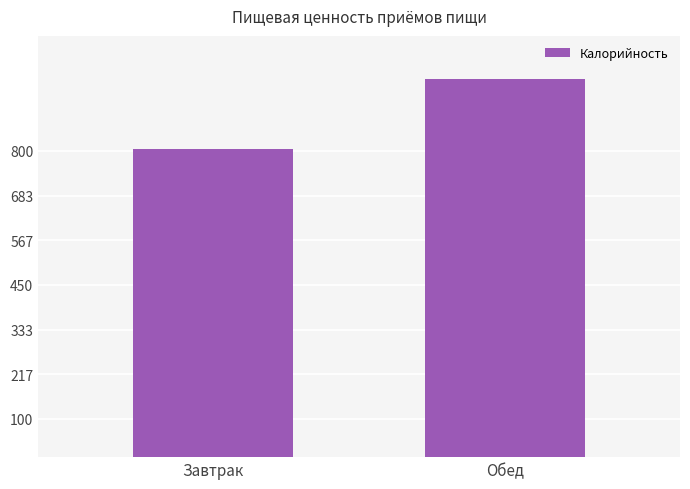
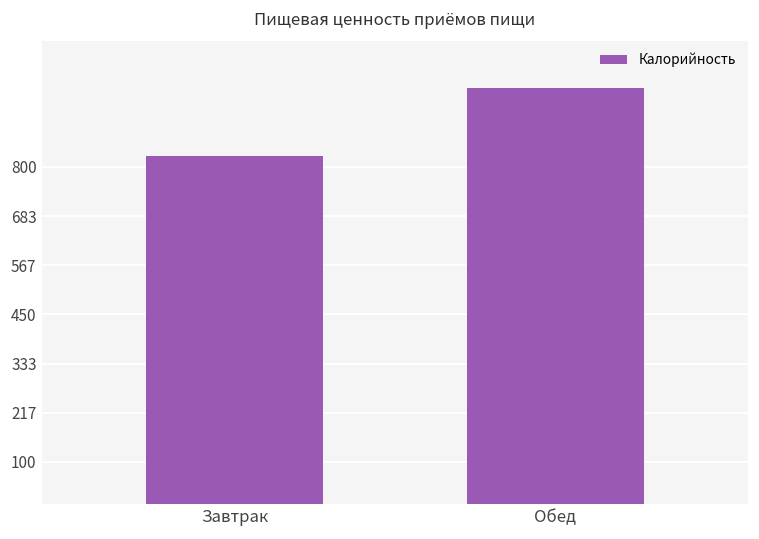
Завтрак: 800 -> 830
